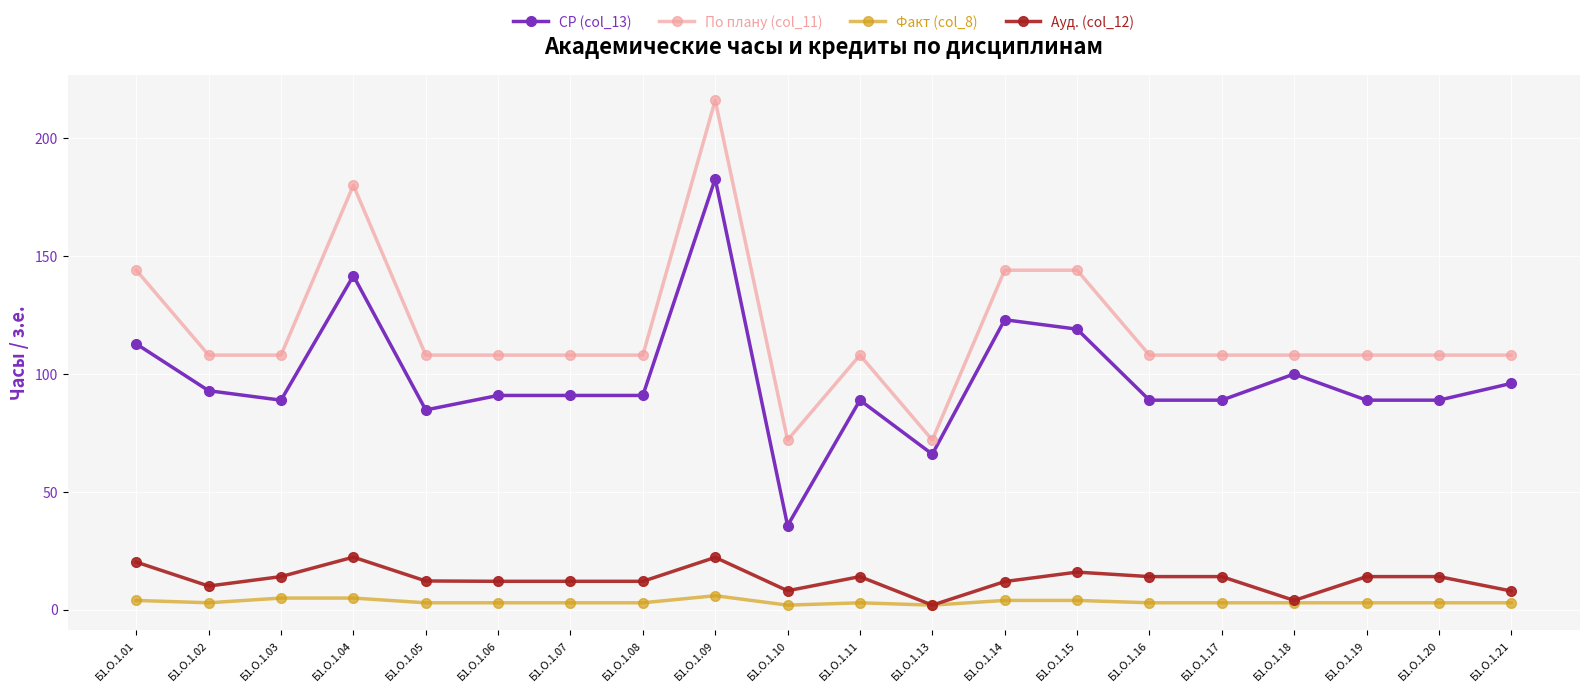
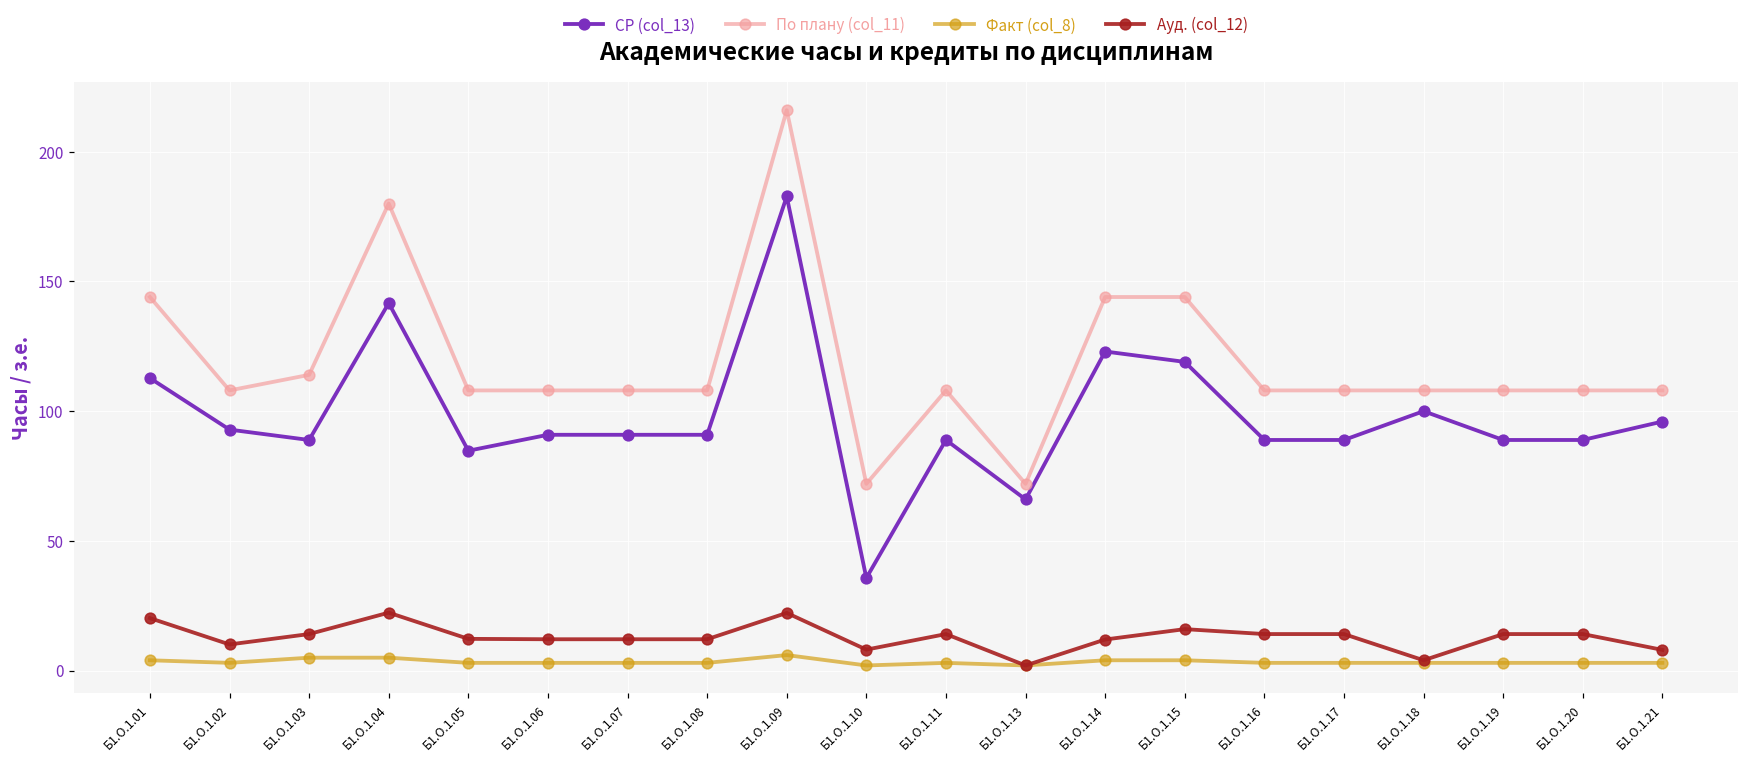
По плану (col_11), Б1.О.1.03: 108 -> 114
